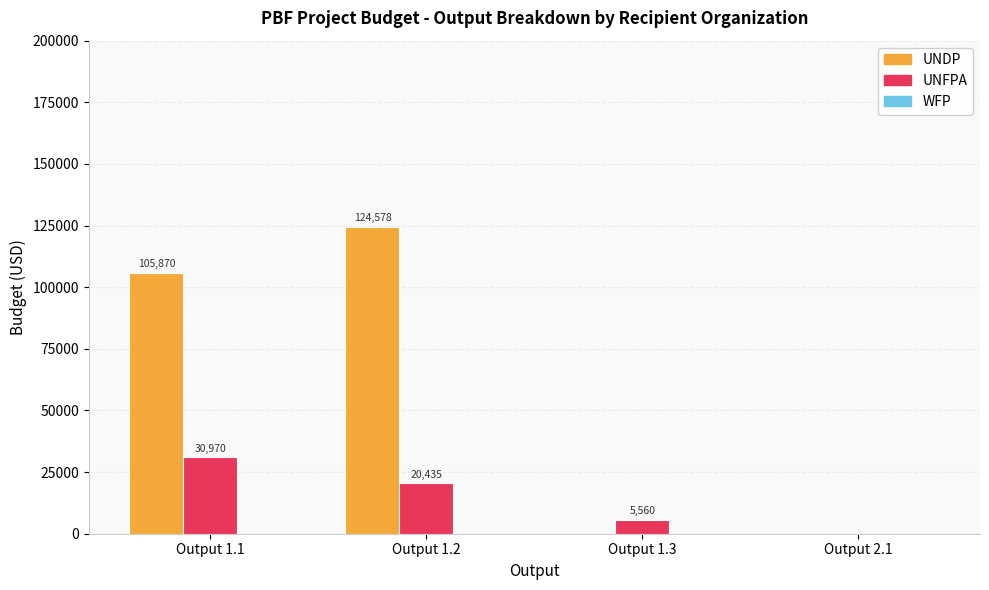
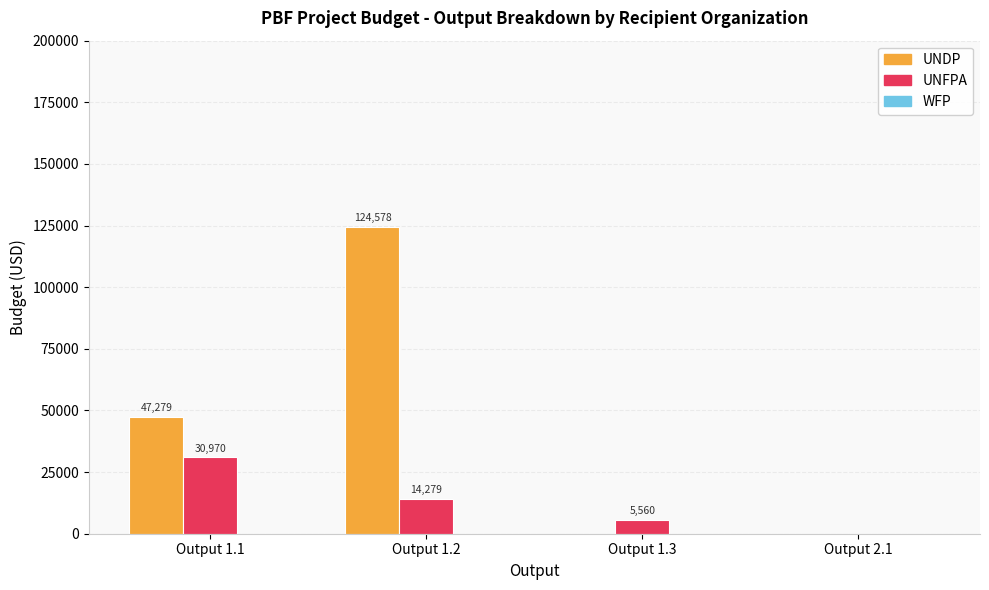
UNDP, Output 1.1: 105,870 -> 47,279
UNFPA, Output 1.2: 20,435 -> 14,279
